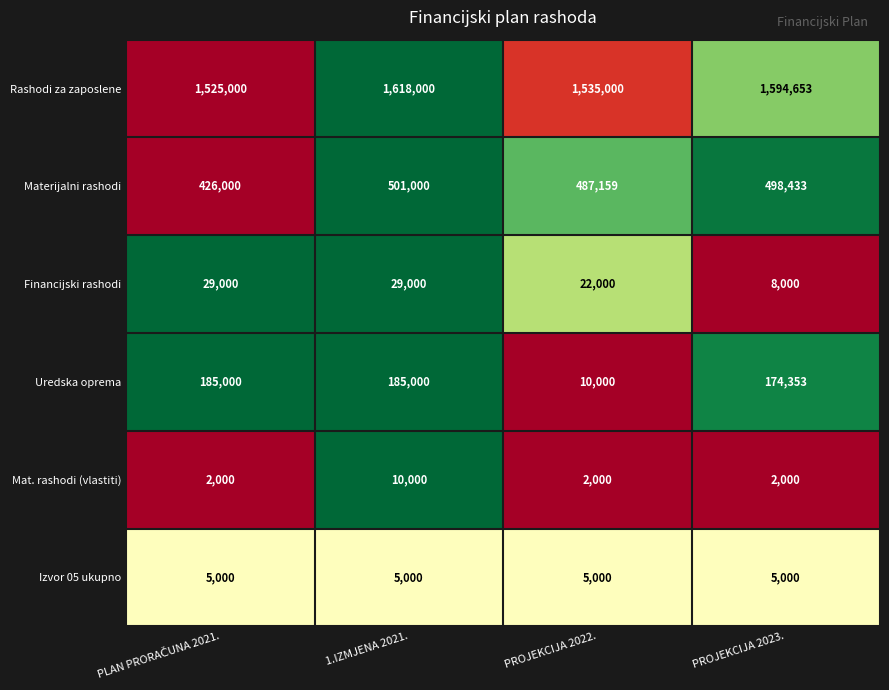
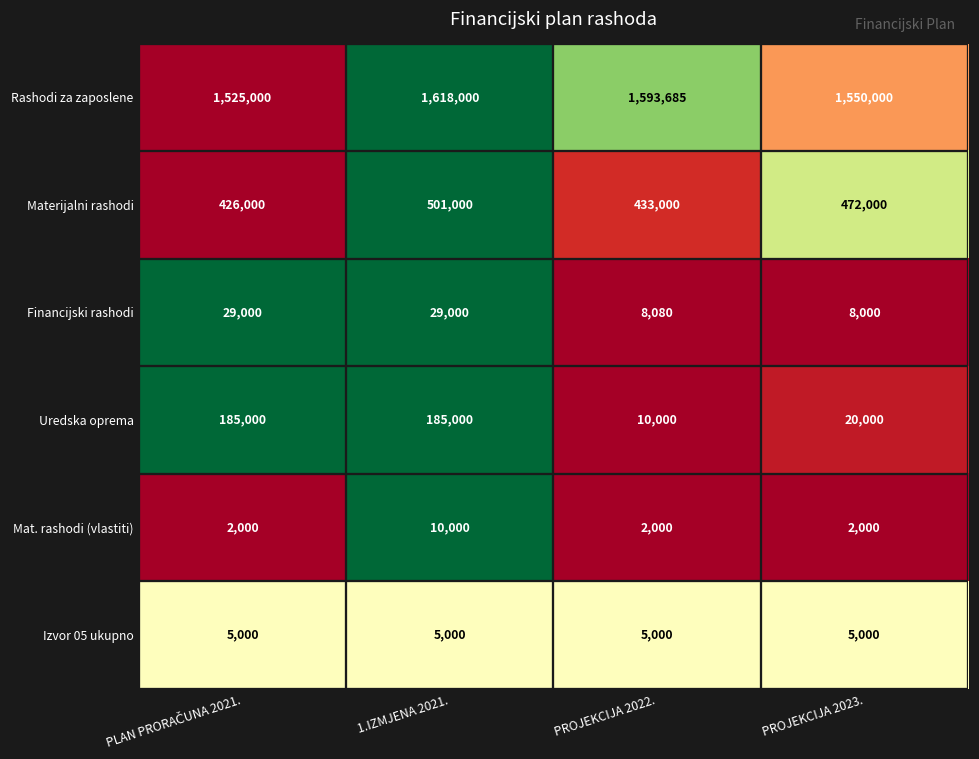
Rashodi za zaposlene, PROJEKCIJA 2022.: 1,535,000 -> 1,593,685
Rashodi za zaposlene, PROJEKCIJA 2023.: 1,594,653 -> 1,550,000
Materijalni rashodi, PROJEKCIJA 2022.: 487,159 -> 433,000
Materijalni rashodi, PROJEKCIJA 2023.: 498,433 -> 472,000
Financijski rashodi, PROJEKCIJA 2022.: 22,000 -> 8,080
Uredska oprema, PROJEKCIJA 2023.: 174,353 -> 20,000
